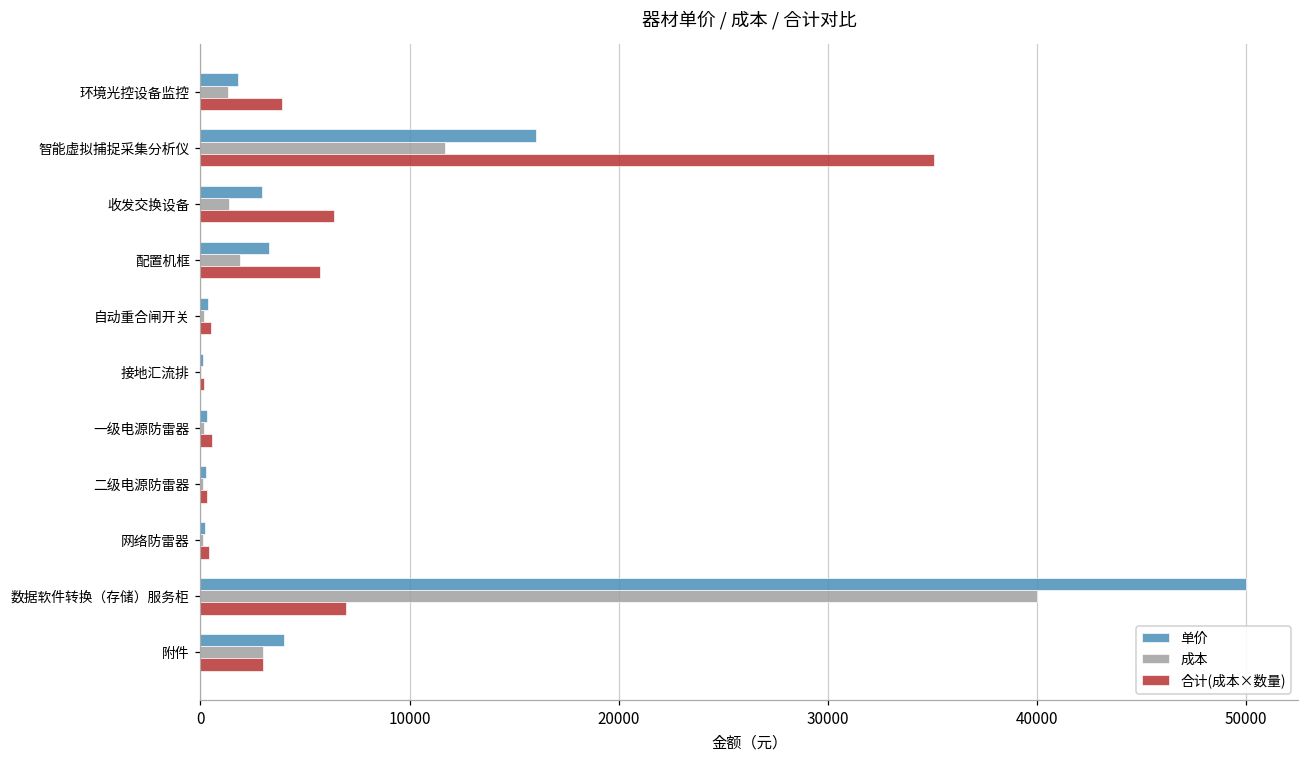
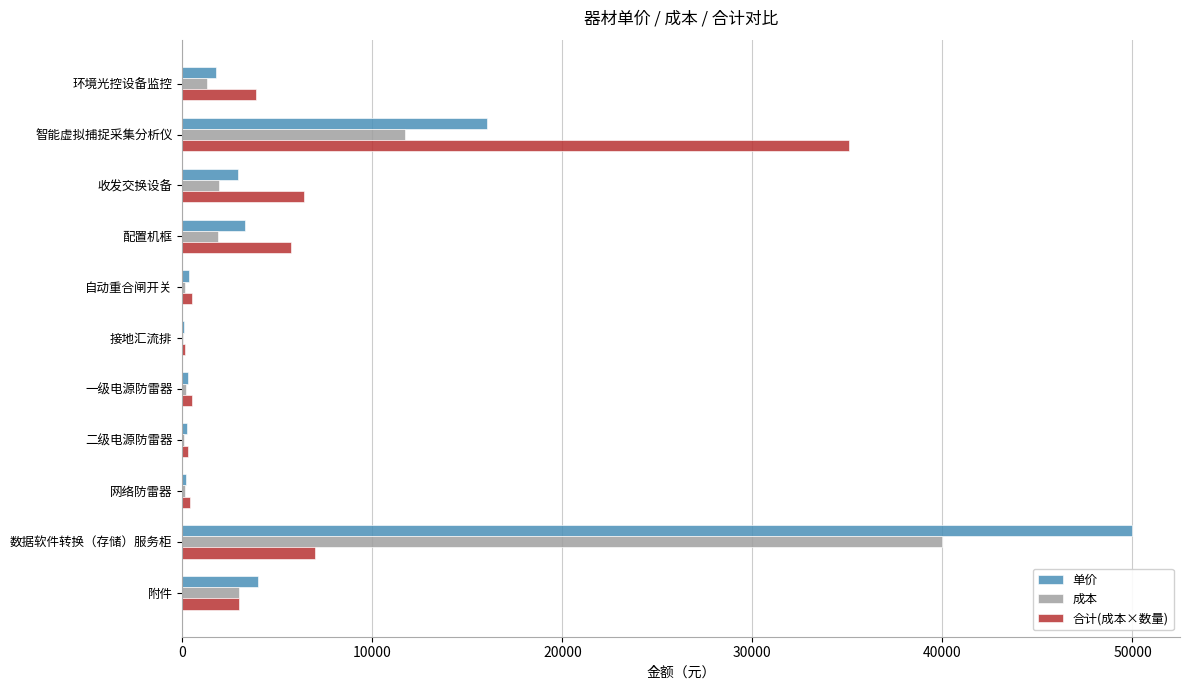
成本, 收发交换设备: 1400 -> 1900
